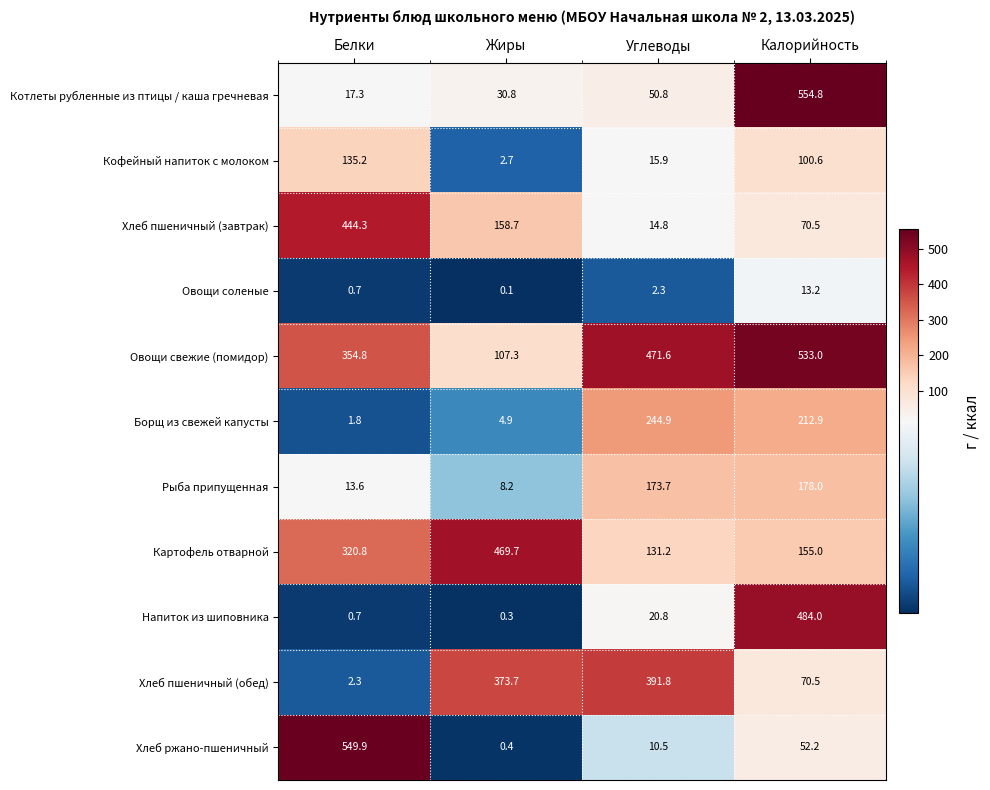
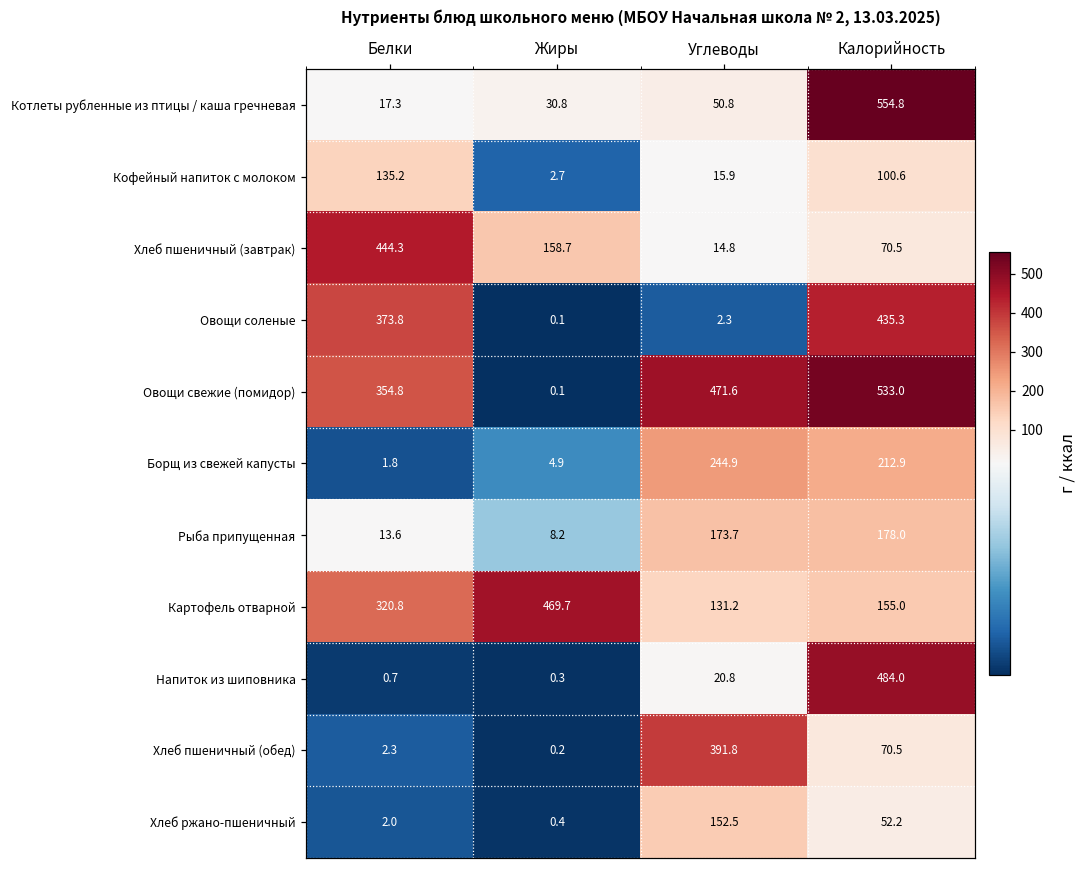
Овощи соленые, Белки: 0.7 -> 373.8
Овощи соленые, Калорийность: 13.2 -> 435.3
Овощи свежие (помидор), Жиры: 107.3 -> 0.1
Хлеб пшеничный (обед), Жиры: 373.7 -> 0.2
Хлеб ржано-пшеничный, Белки: 549.9 -> 2.0
Хлеб ржано-пшеничный, Углеводы: 10.5 -> 152.5
